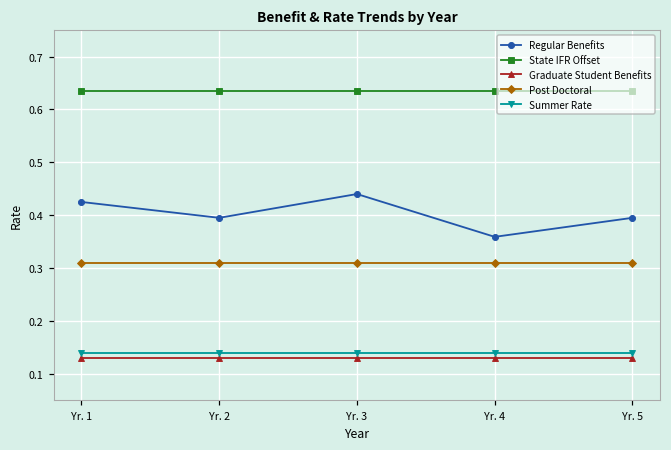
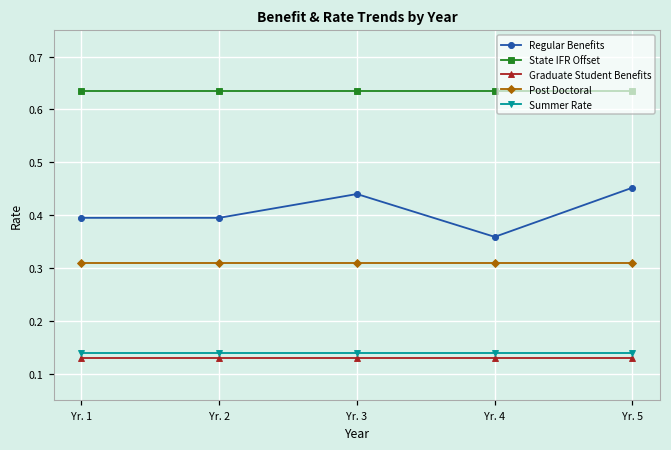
Regular Benefits, Yr. 1: 0.43 -> 0.40
Regular Benefits, Yr. 5: 0.40 -> 0.45
